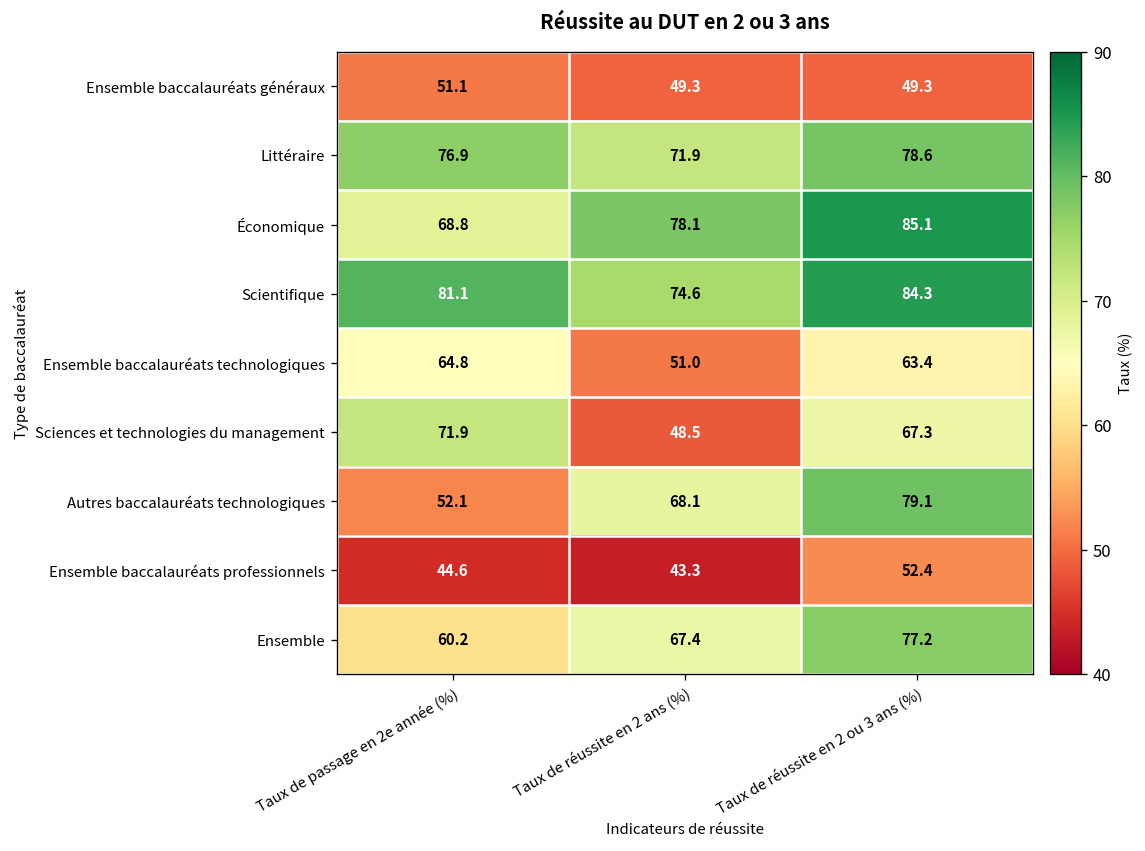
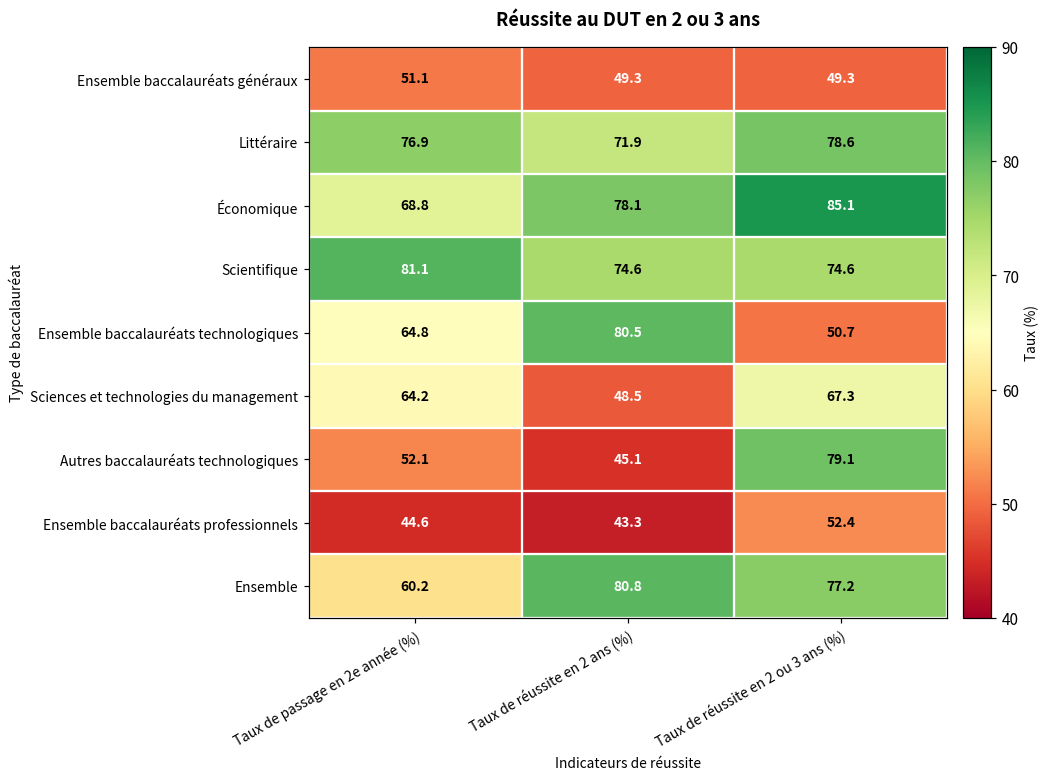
Scientifique, Taux de réussite en 2 ou 3 ans (%): 84.3 -> 74.6
Ensemble baccalauréats technologiques, Taux de réussite en 2 ans (%): 51.0 -> 80.5
Ensemble baccalauréats technologiques, Taux de réussite en 2 ou 3 ans (%): 63.4 -> 50.7
Sciences et technologies du management, Taux de passage en 2e année (%): 71.9 -> 64.2
Autres baccalauréats technologiques, Taux de réussite en 2 ans (%): 68.1 -> 45.1
Ensemble, Taux de réussite en 2 ans (%): 67.4 -> 80.8
